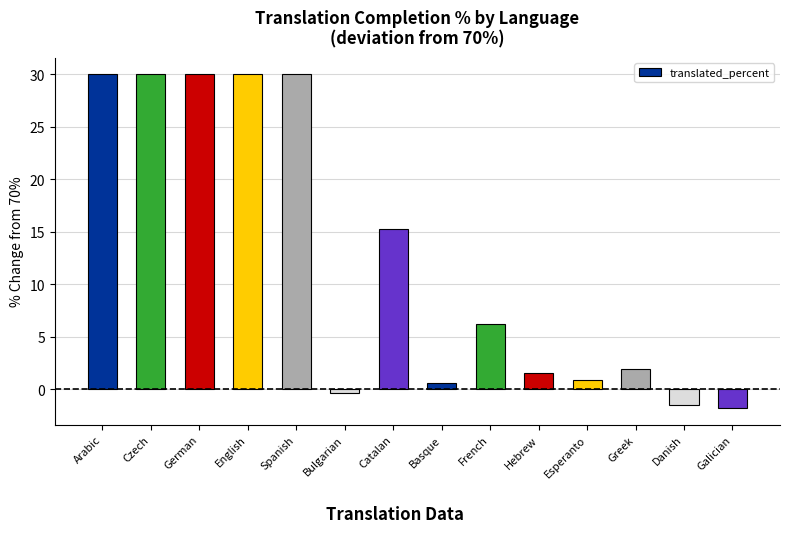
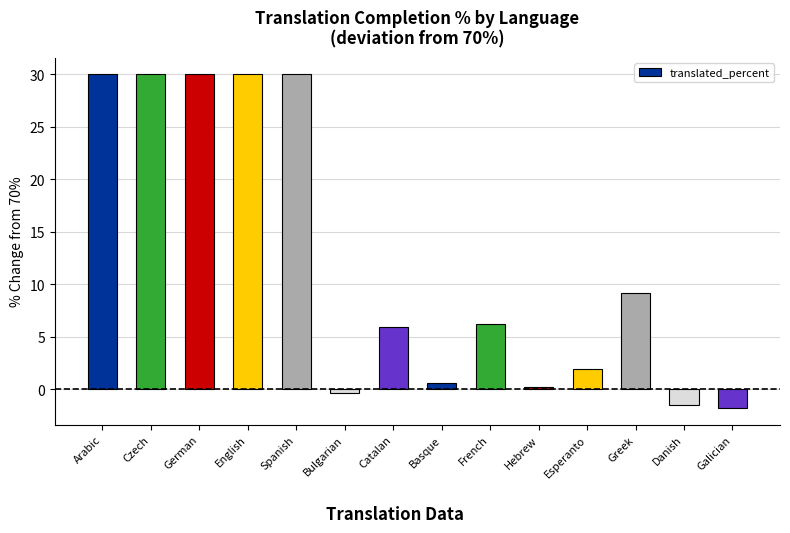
Catalan: 15.3 -> 5.9
Hebrew: 1.5 -> 0.2
Esperanto: 0.9 -> 1.9
Greek: 1.9 -> 9.2
